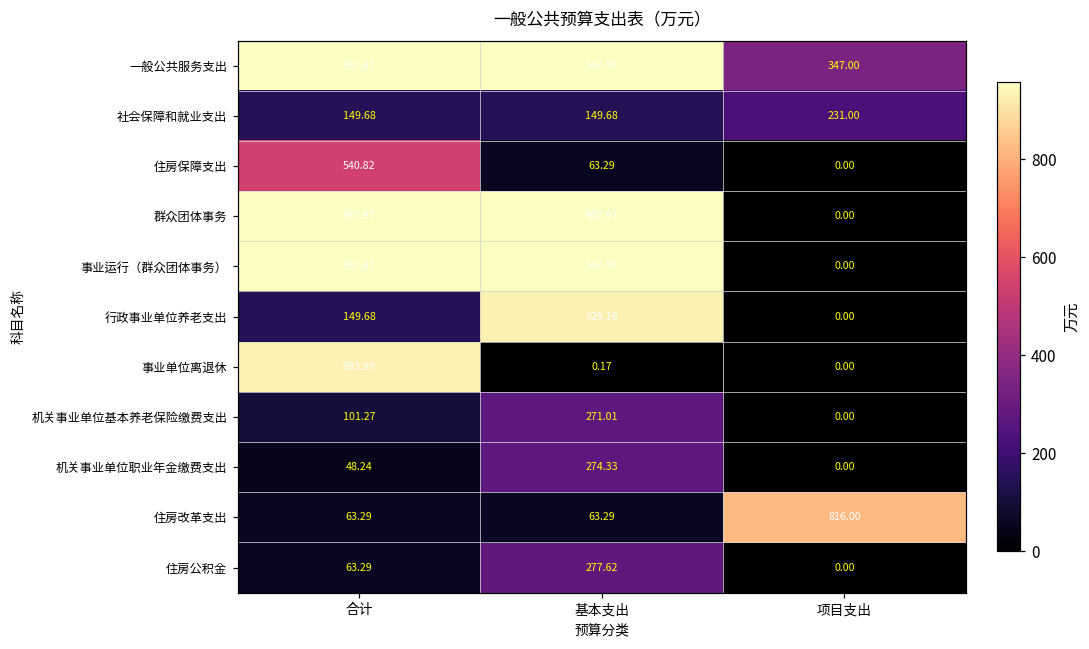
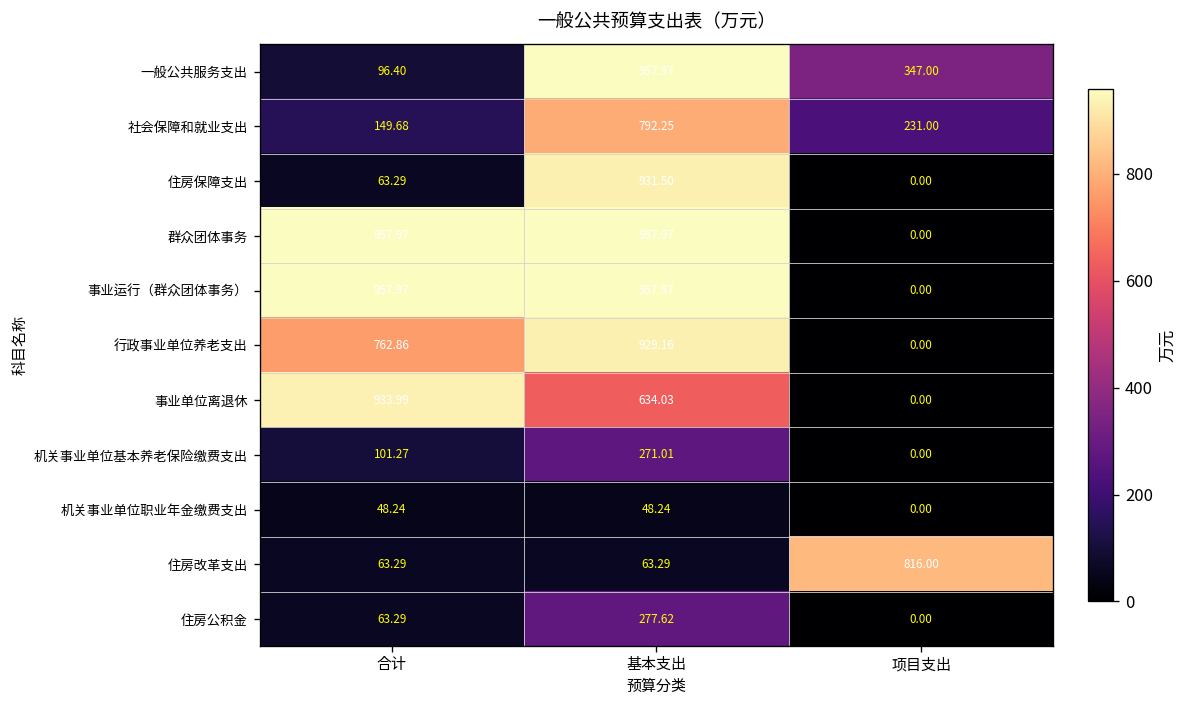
一般公共服务支出, 合计: 957.97 -> 96.40
社会保障和就业支出, 基本支出: 149.68 -> 792.25
住房保障支出, 合计: 540.82 -> 63.29
住房保障支出, 基本支出: 63.29 -> 931.50
行政事业单位养老支出, 合计: 149.68 -> 762.86
事业单位离退休, 基本支出: 0.17 -> 634.03
机关事业单位职业年金缴费支出, 基本支出: 274.33 -> 48.24
